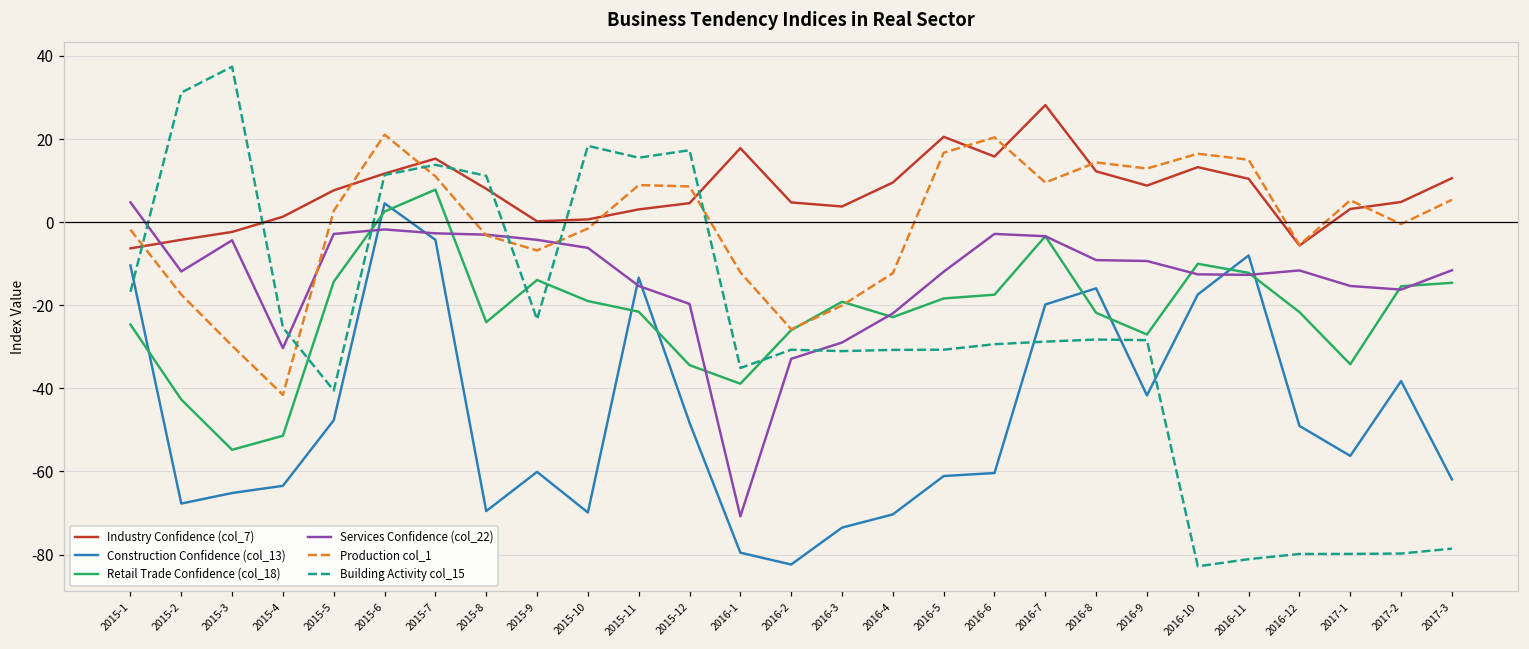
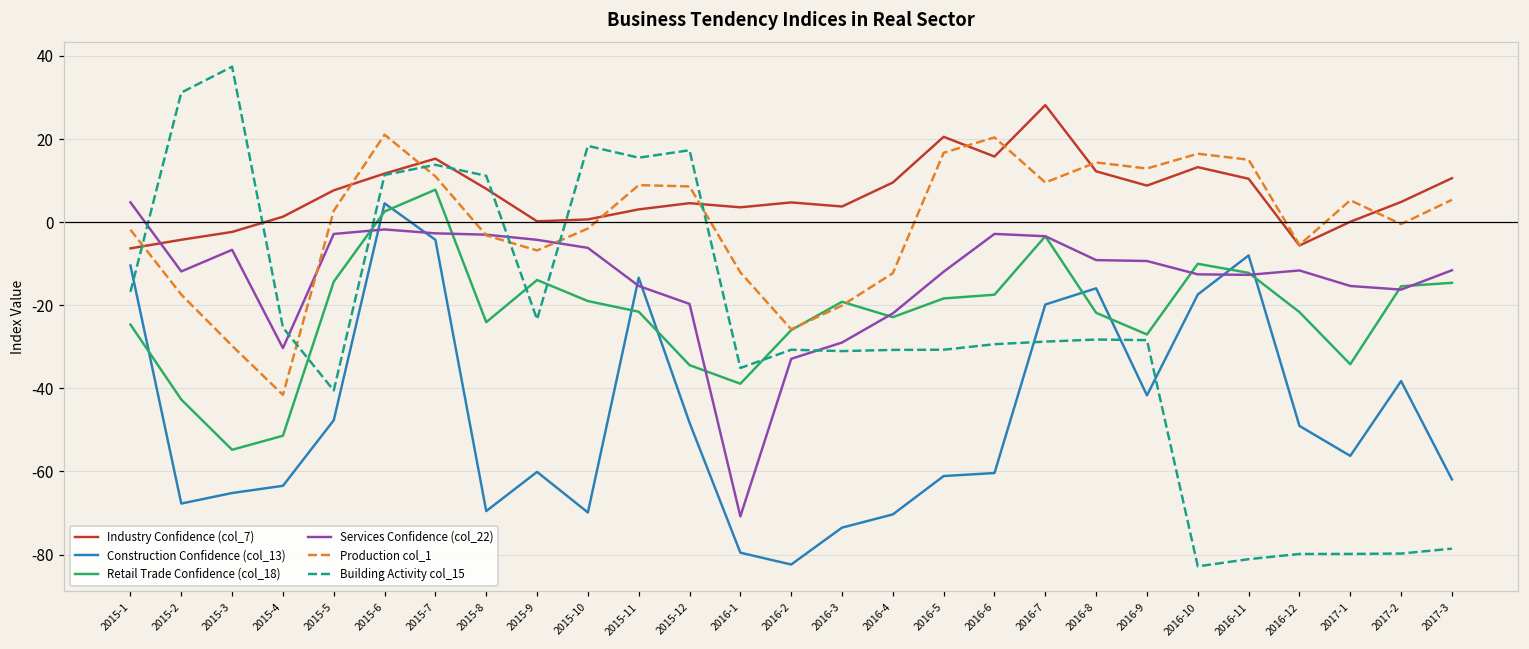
Services Confidence (col_22), 2015-3: -4 -> -7
Industry Confidence (col_7), 2016-1: 18 -> 4
Industry Confidence (col_7), 2017-1: 3 -> 0
